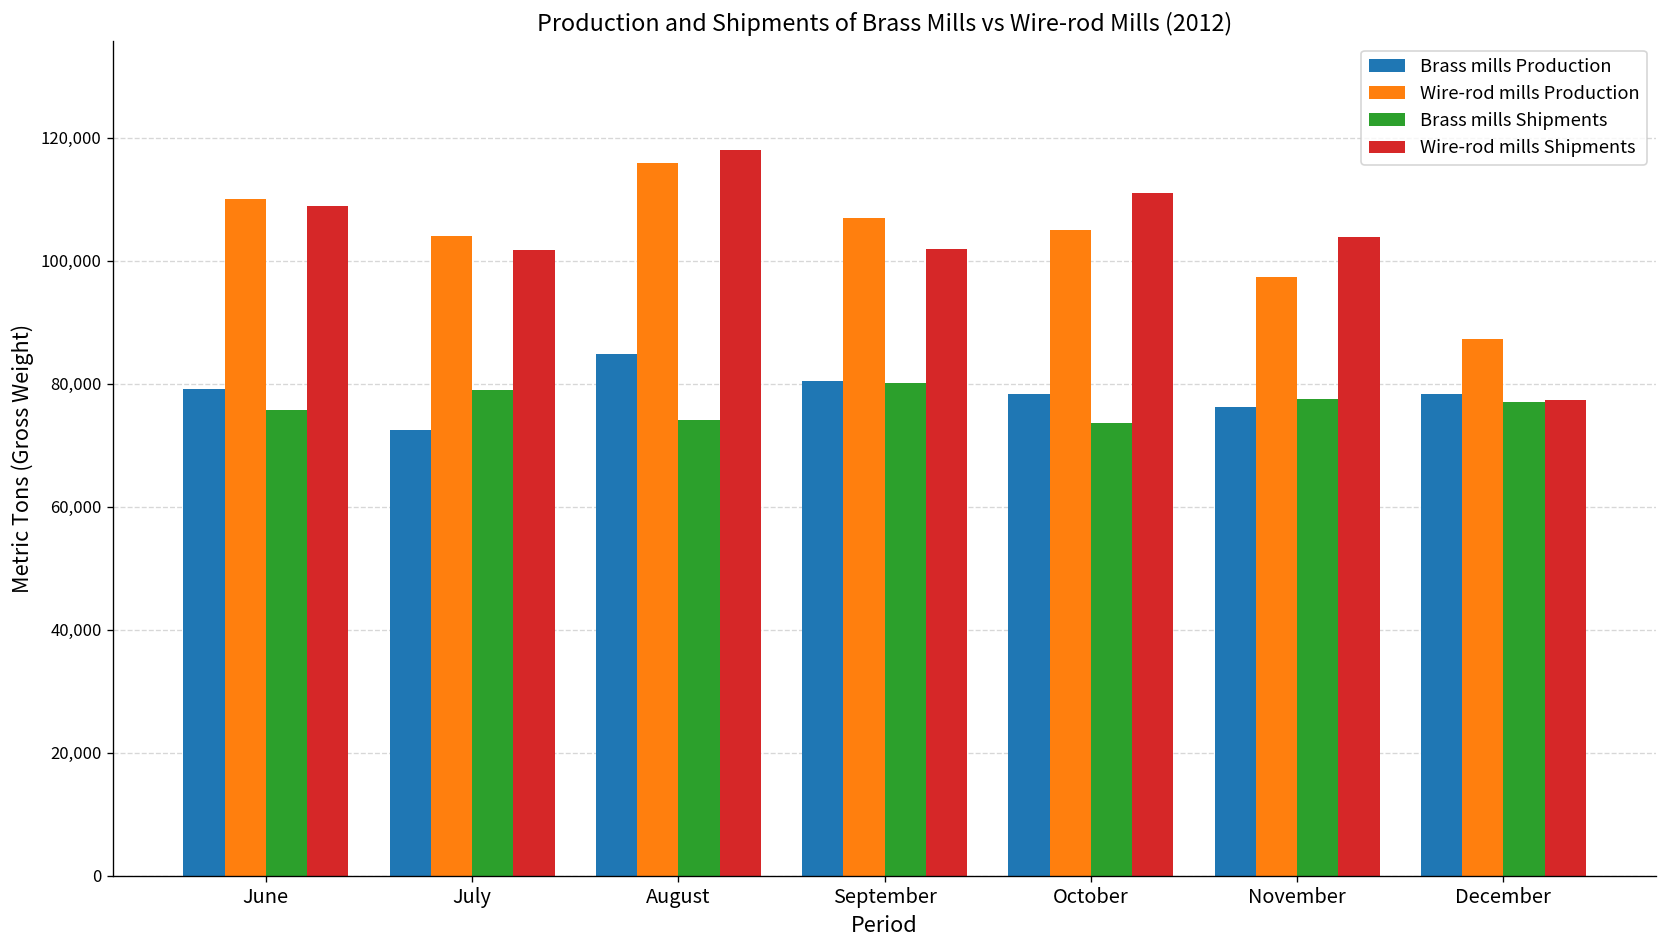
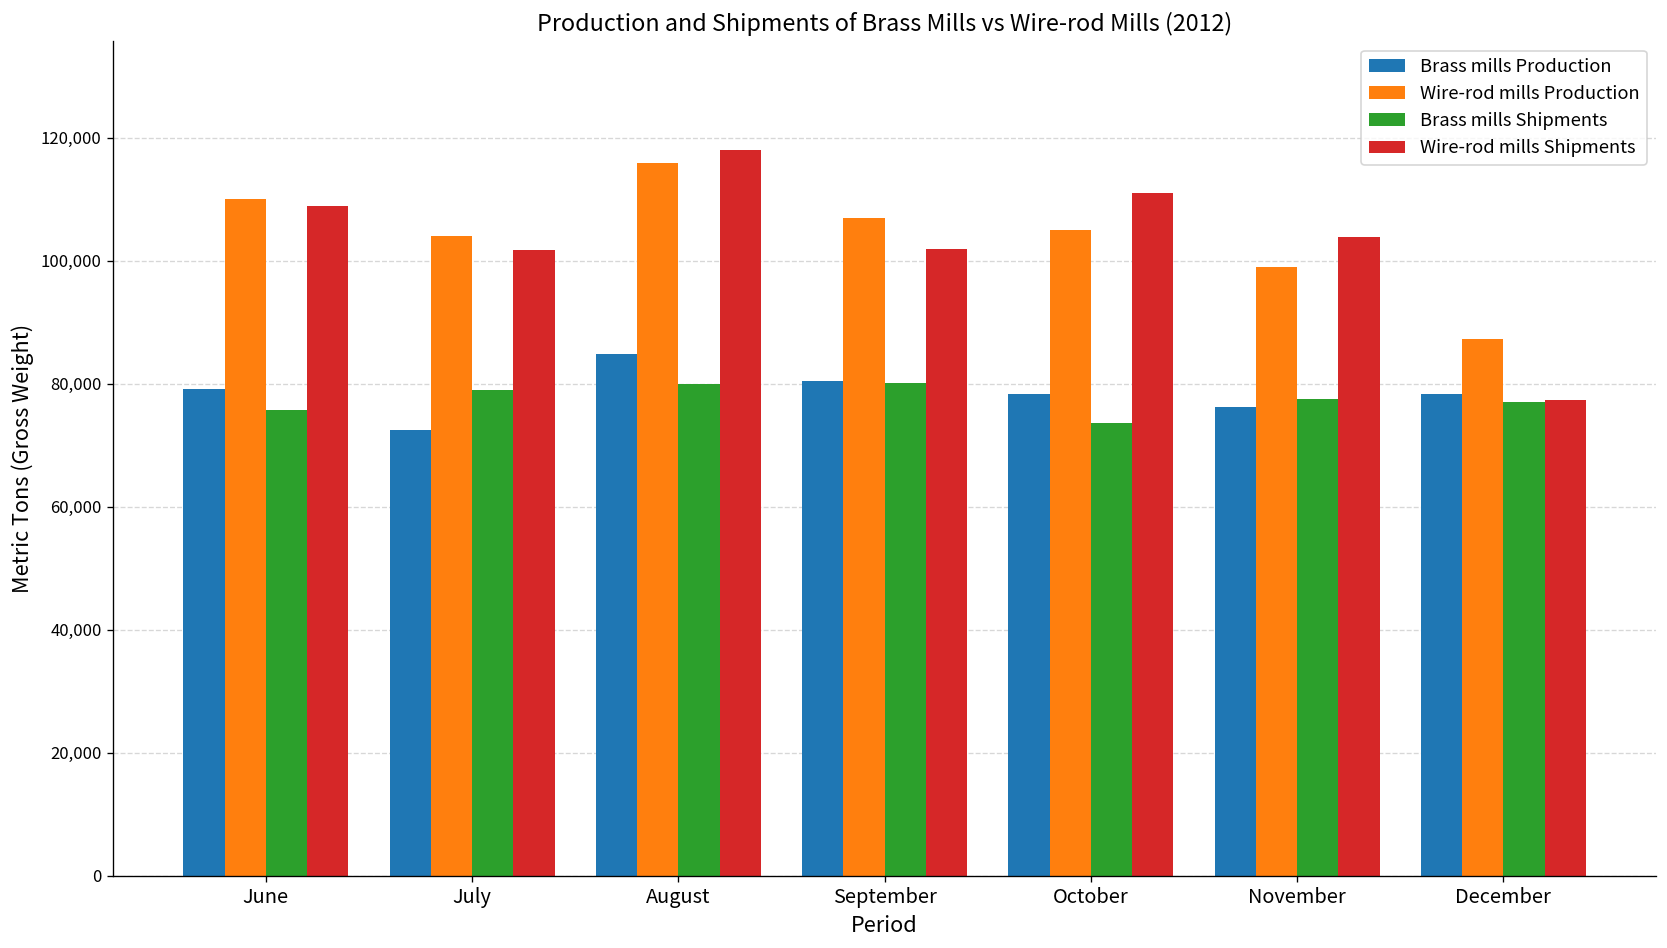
Brass mills Shipments, August: 74,000 -> 80,000
Wire-rod mills Production, November: 97,000 -> 99,000
